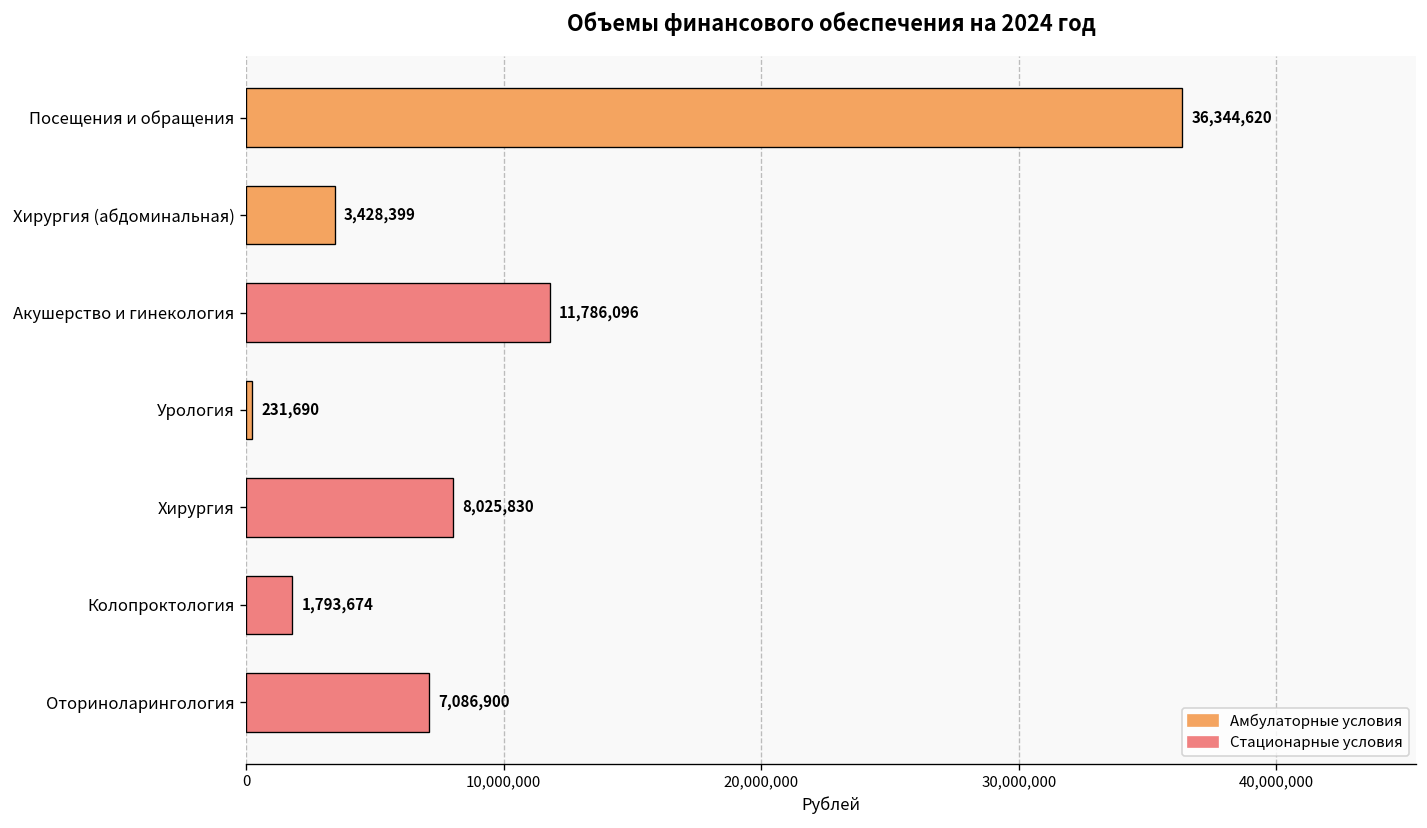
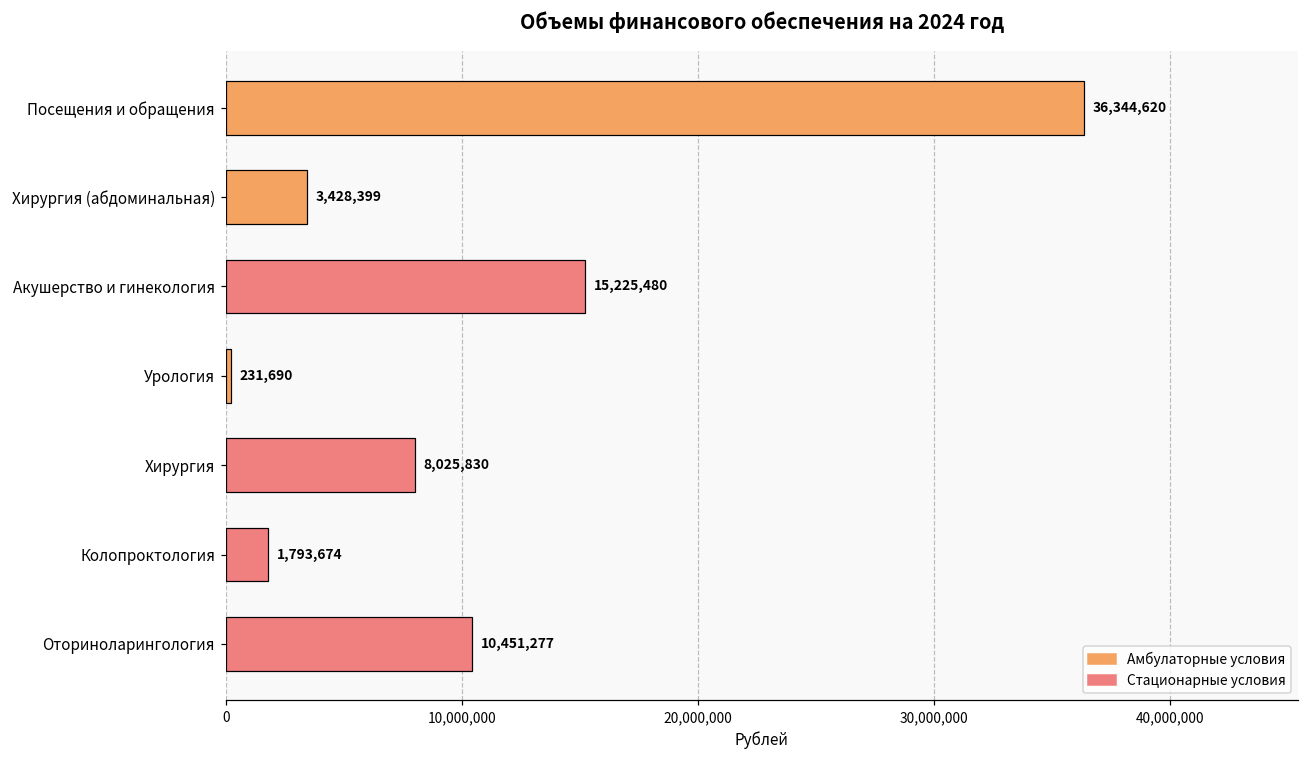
Акушерство и гинекология: 11,786,096 -> 15,225,480
Оториноларингология: 7,086,900 -> 10,451,277
